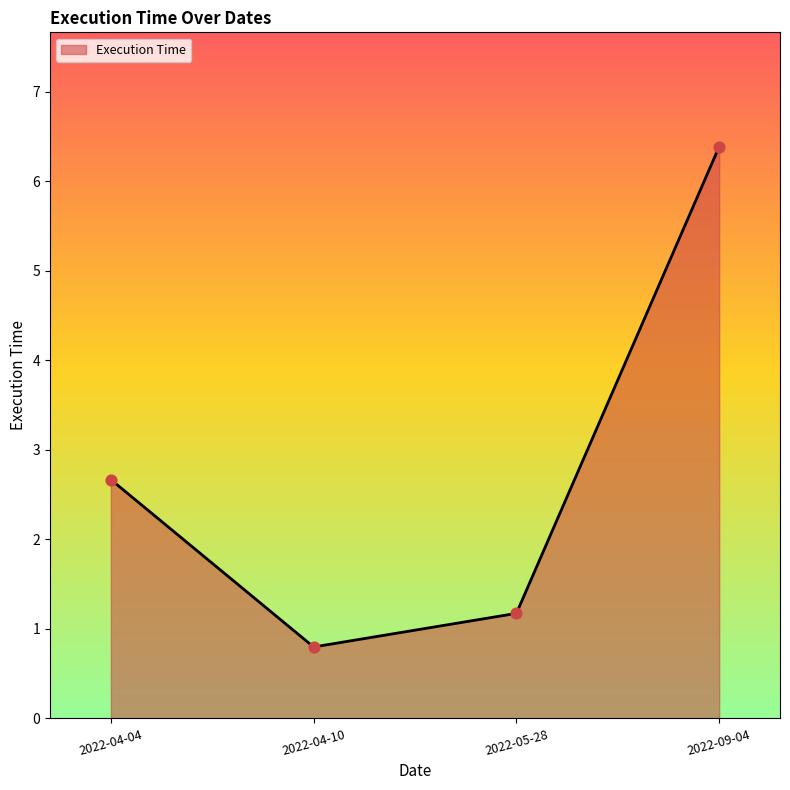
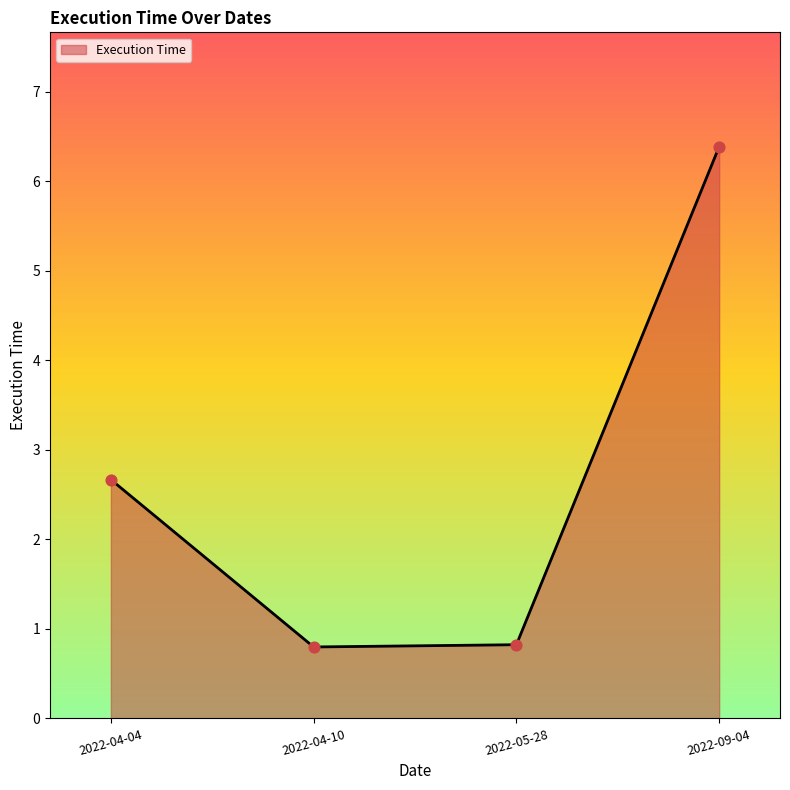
2022-05-28: 1.2 -> 0.8
